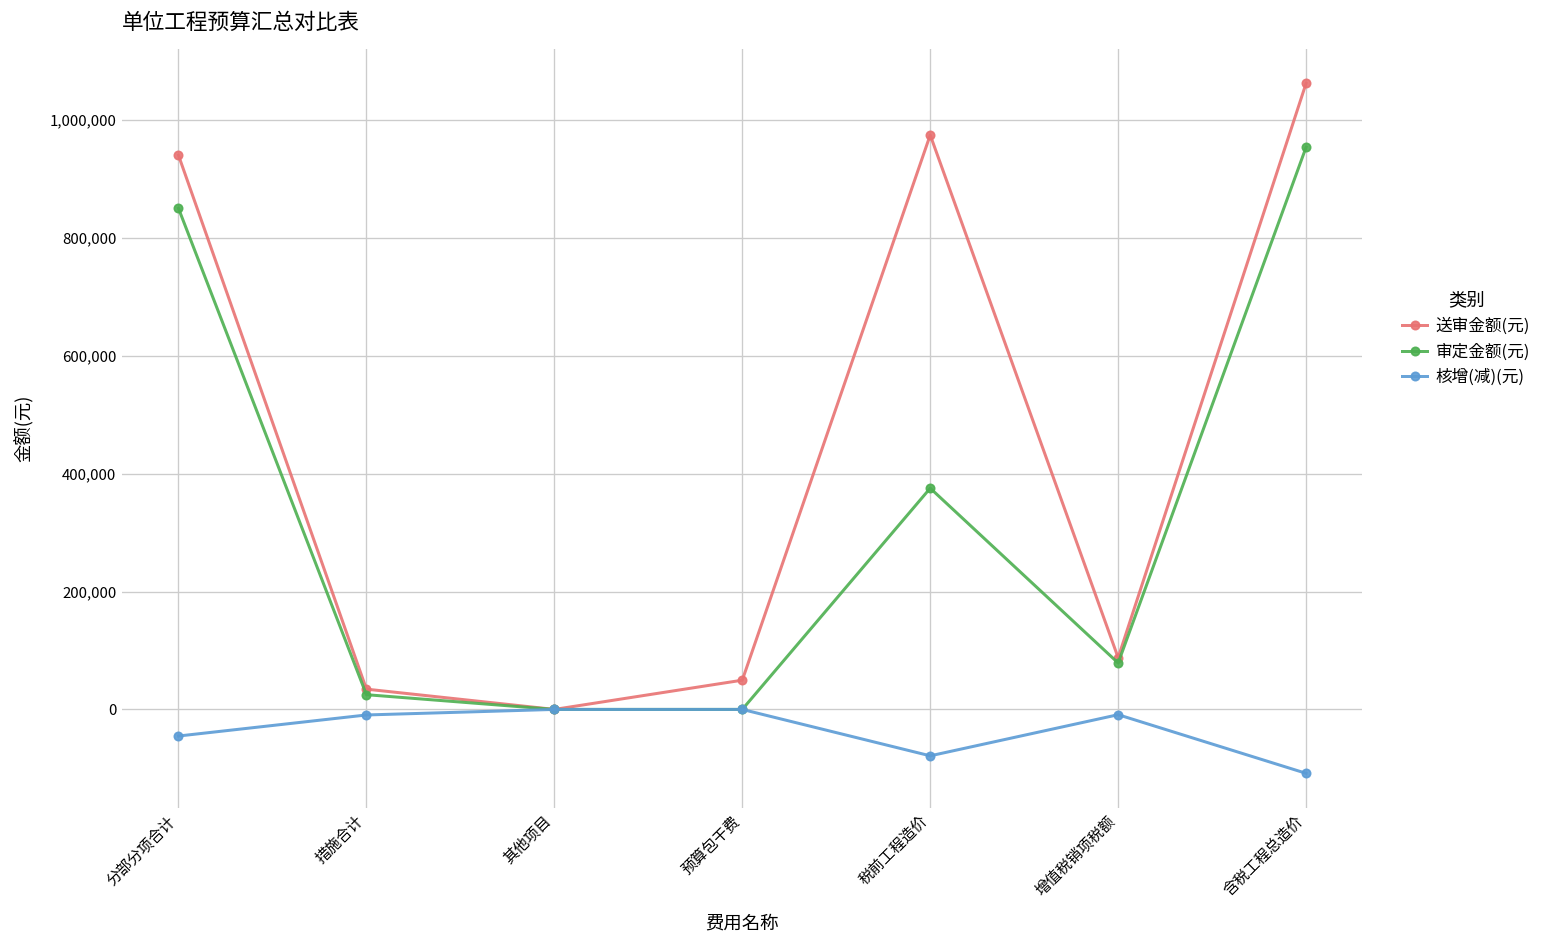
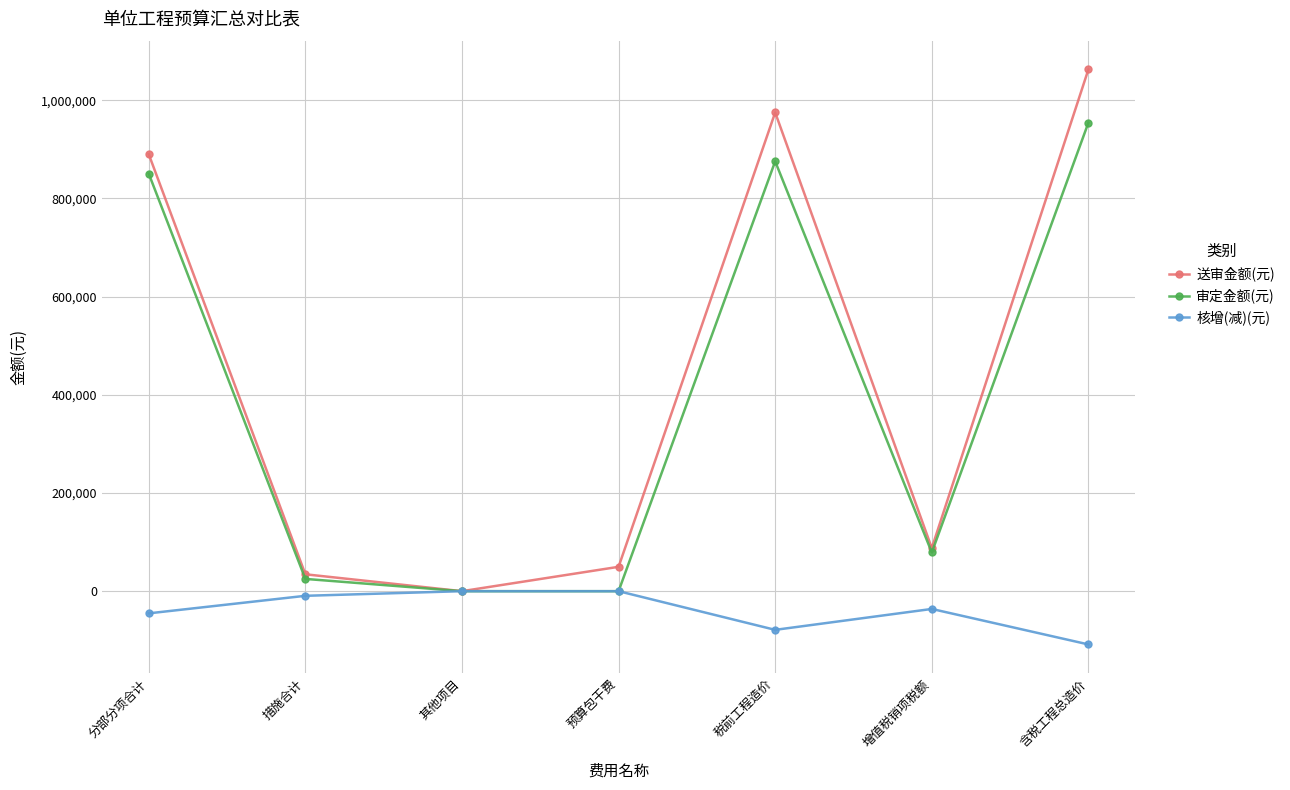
送审金额(元), 分部分项合计: 940,000 -> 890,000
审定金额(元), 税前工程造价: 380,000 -> 880,000
核增(减)(元), 增值税销项税额: -10,000 -> -40,000
